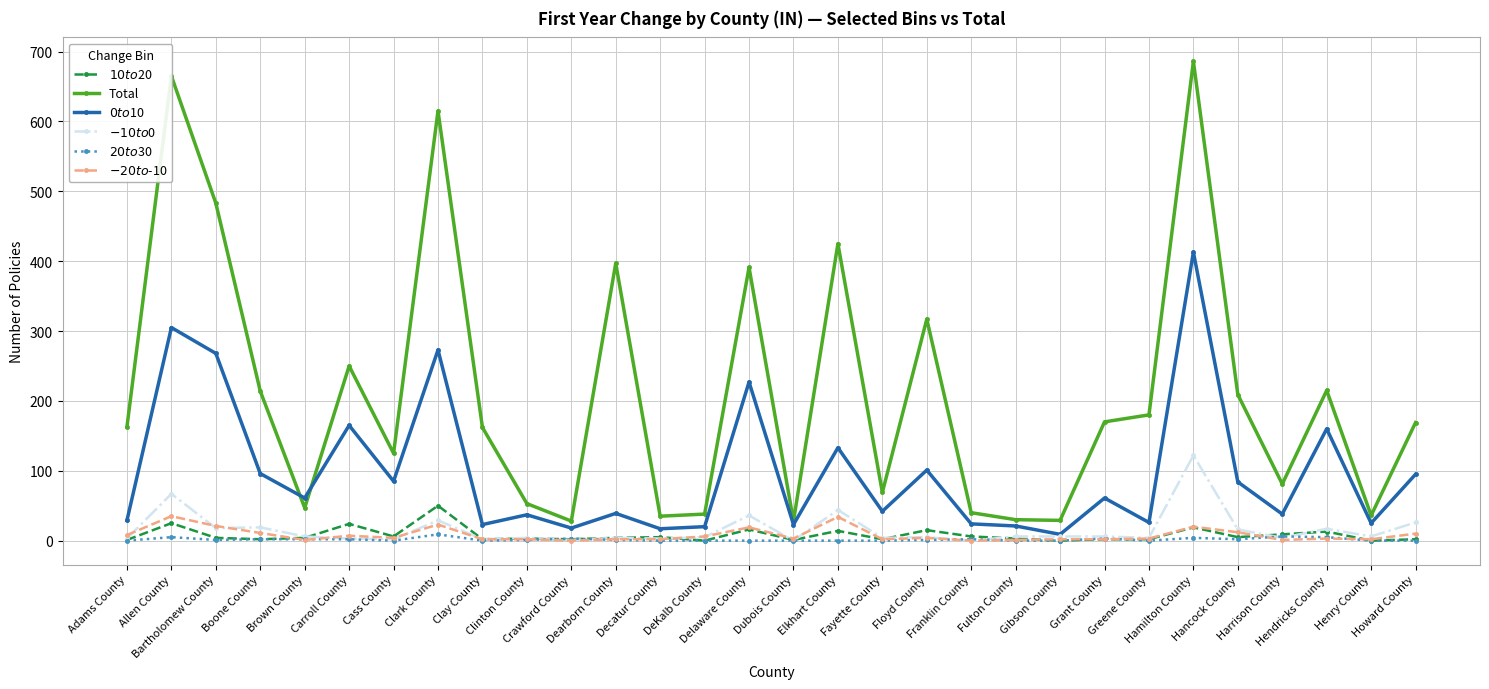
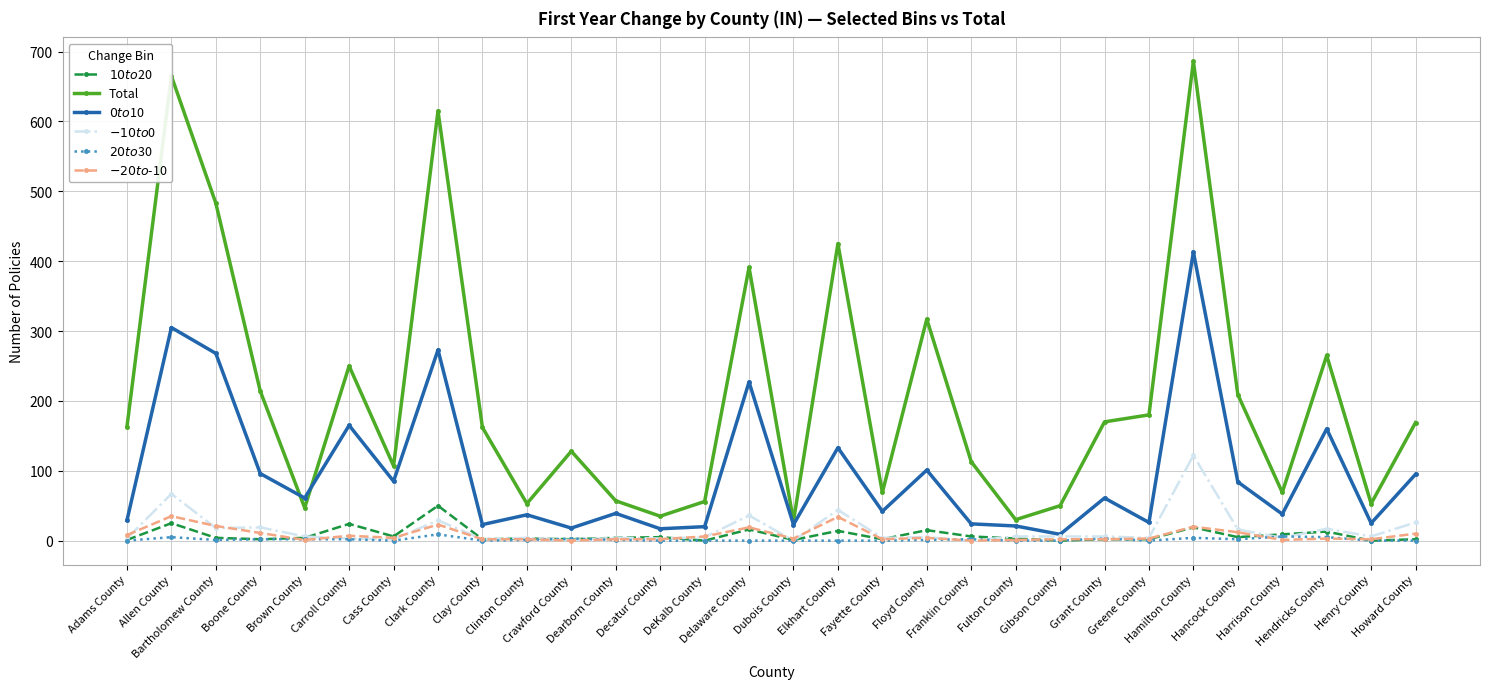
Total, Cass County: 130 -> 110
Total, Crawford County: 30 -> 130
Total, Dearborn County: 400 -> 60
Total, DeKalb County: 40 -> 60
Total, Franklin County: 40 -> 110
Total, Gibson County: 30 -> 50
Total, Harrison County: 80 -> 70
Total, Hendricks County: 220 -> 270
Total, Henry County: 40 -> 50
